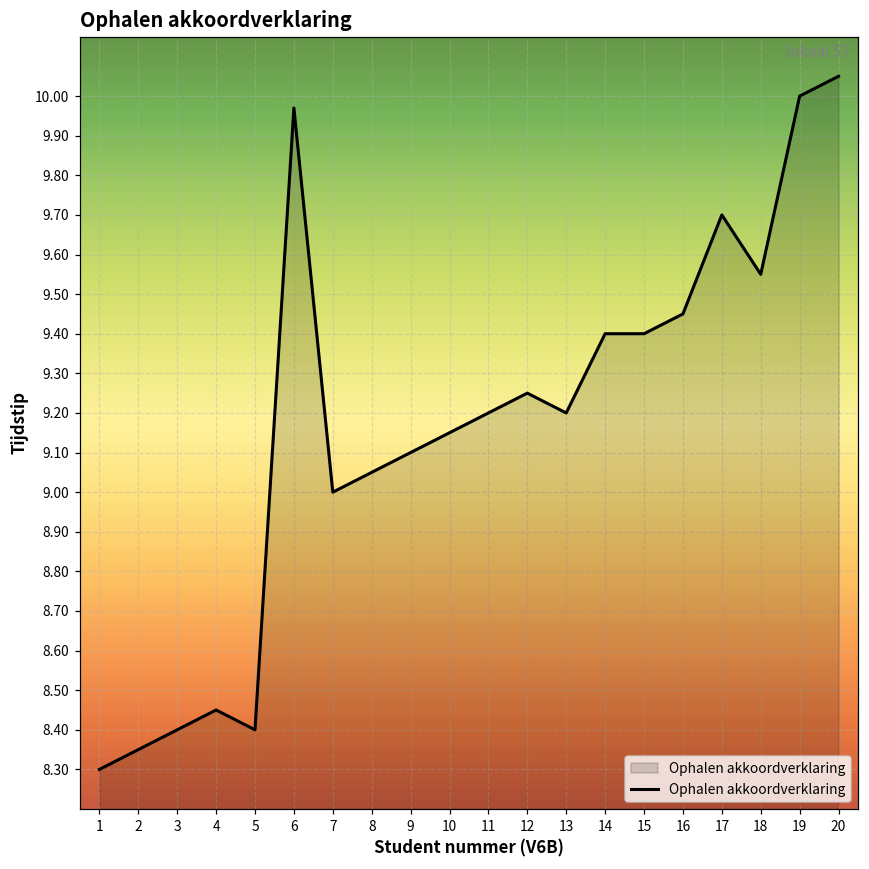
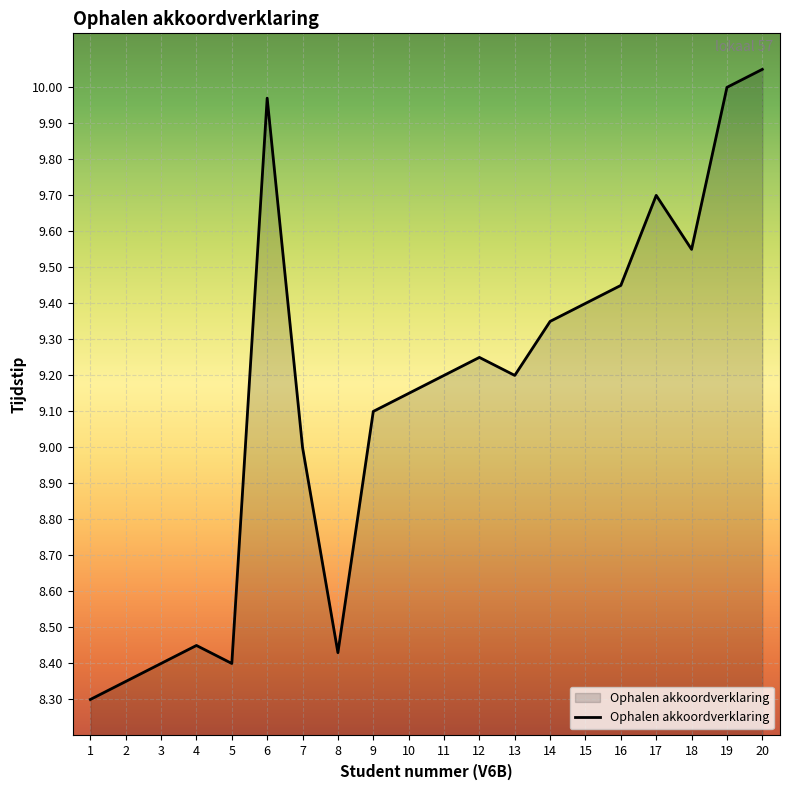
8: 9.05 -> 8.43
14: 9.40 -> 9.35
